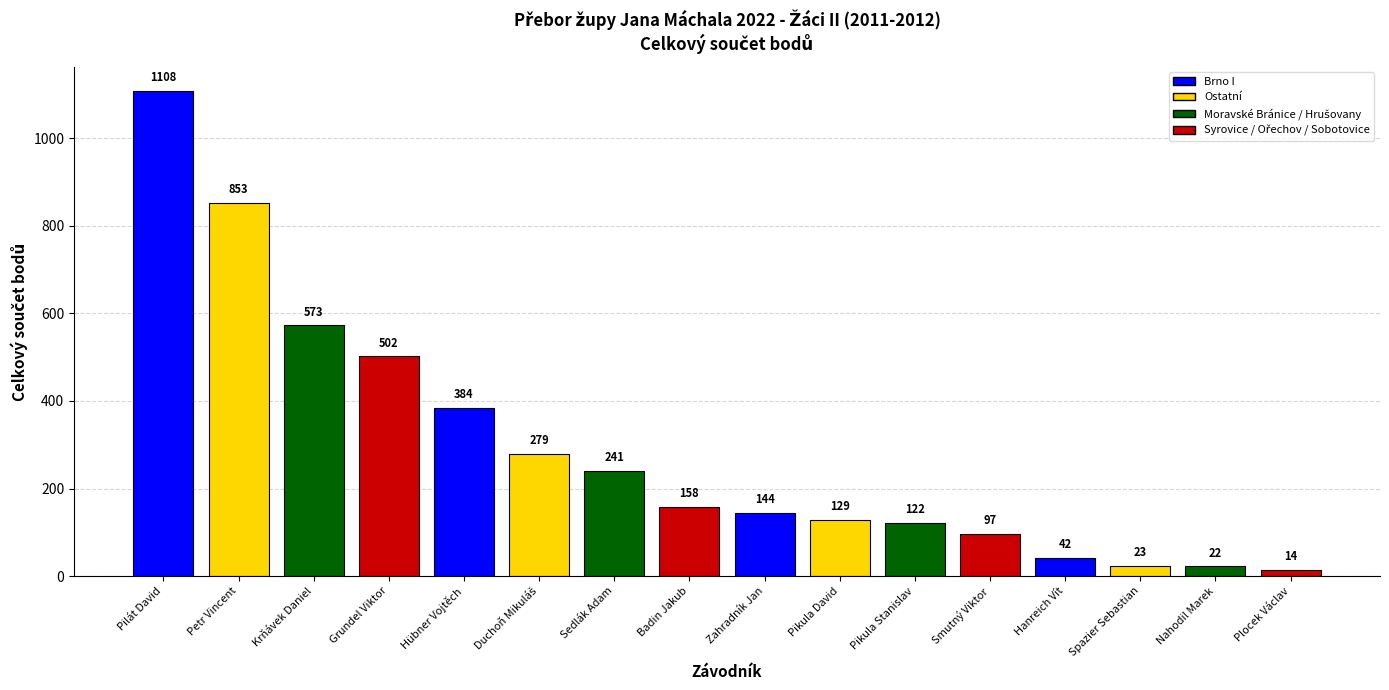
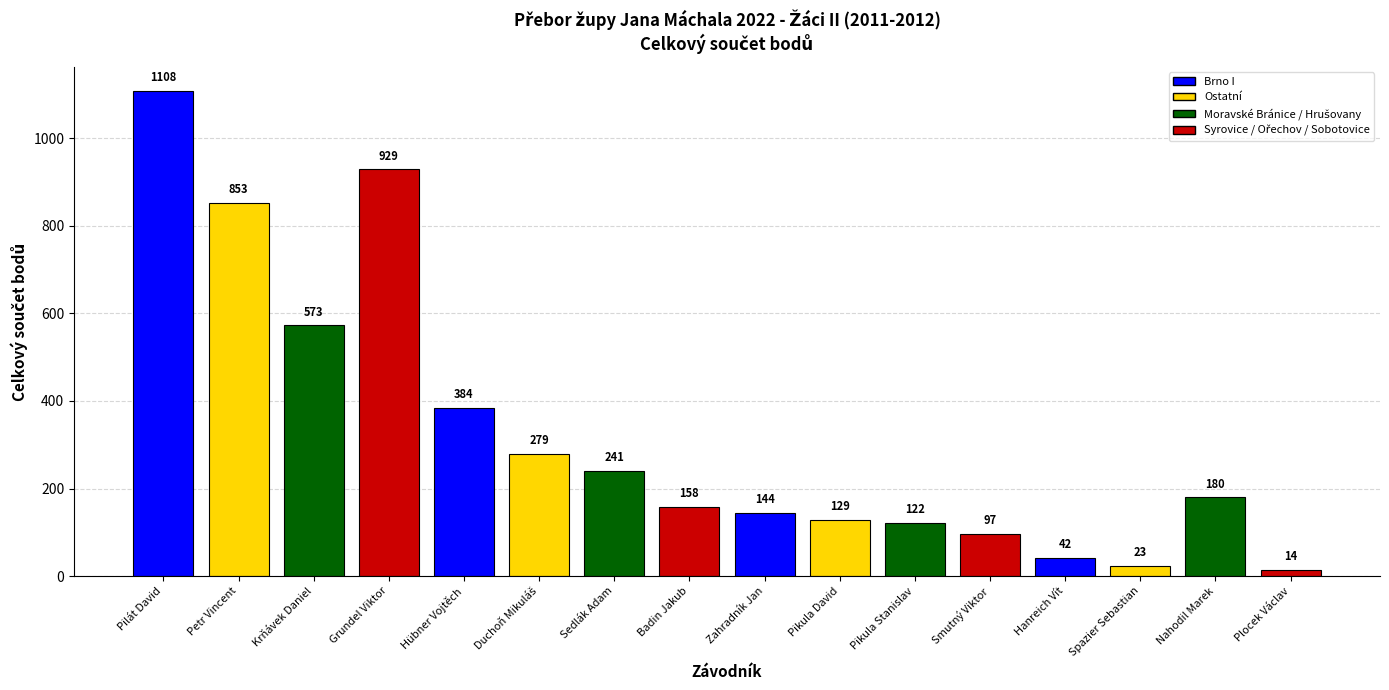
Grundel Viktor: 502 -> 929
Nahodil Marek: 22 -> 180
